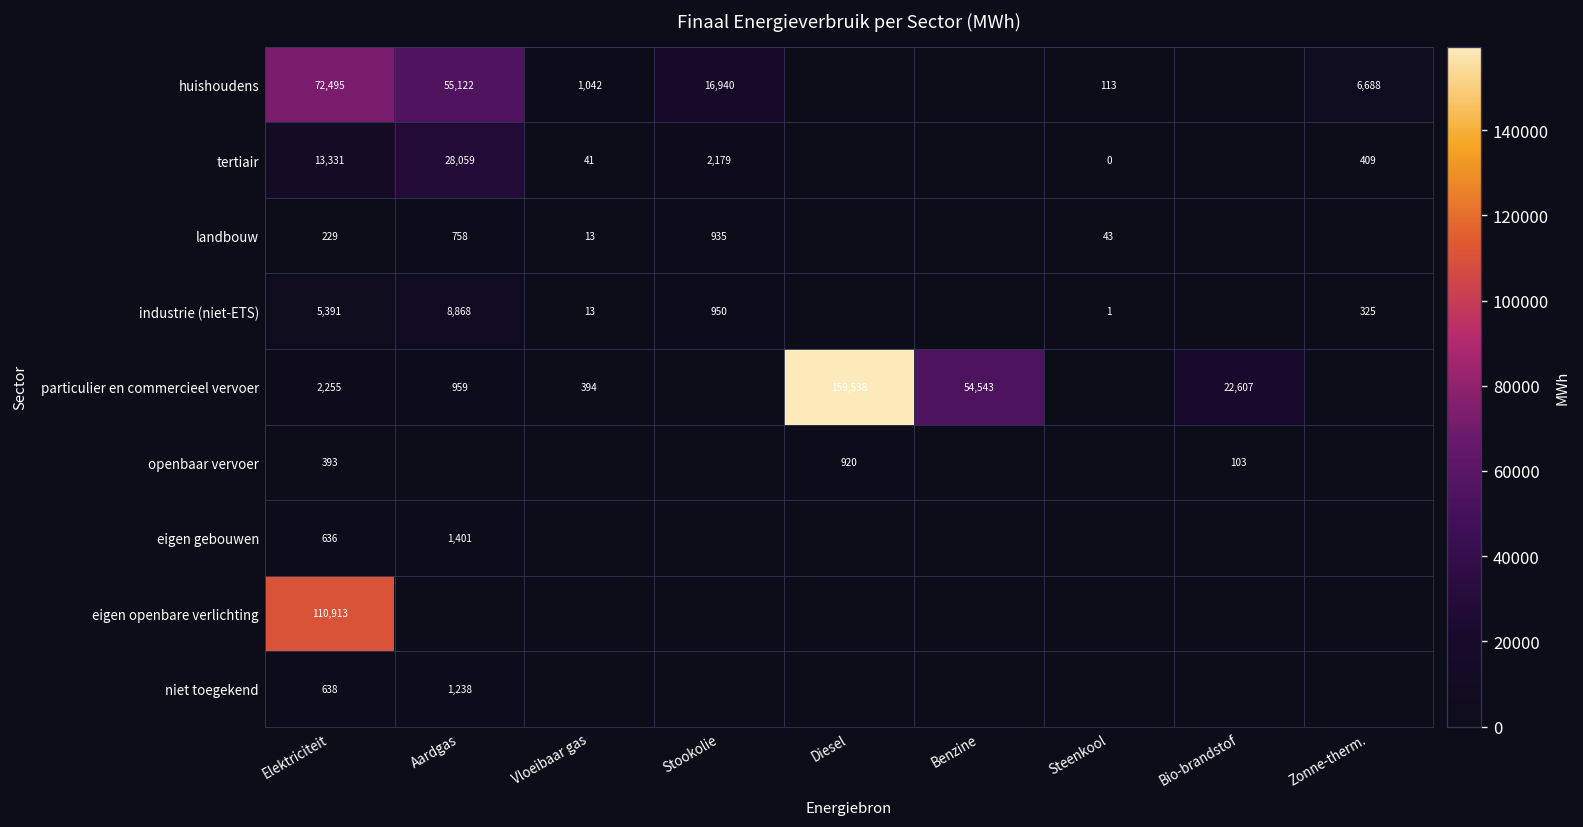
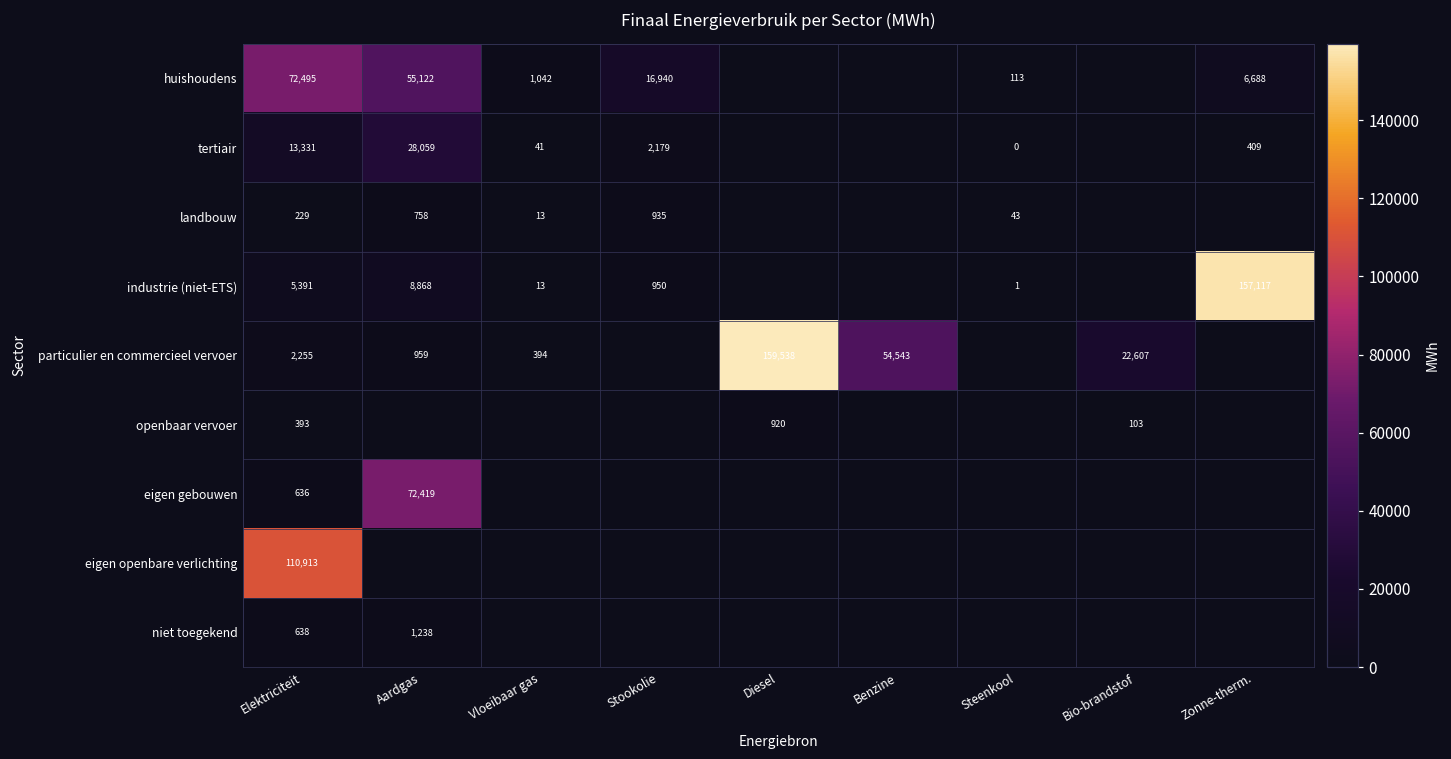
industrie (niet-ETS), Zonne-therm.: 325 -> 157,117
eigen gebouwen, Aardgas: 1,401 -> 72,419
